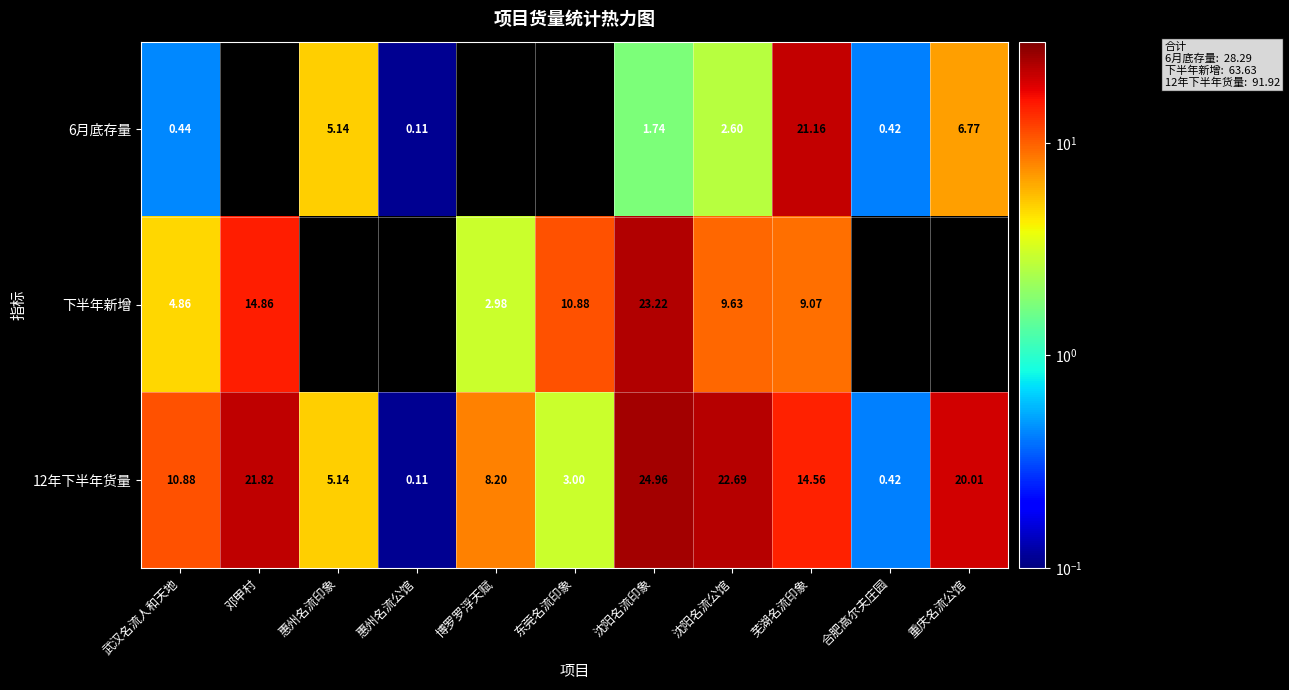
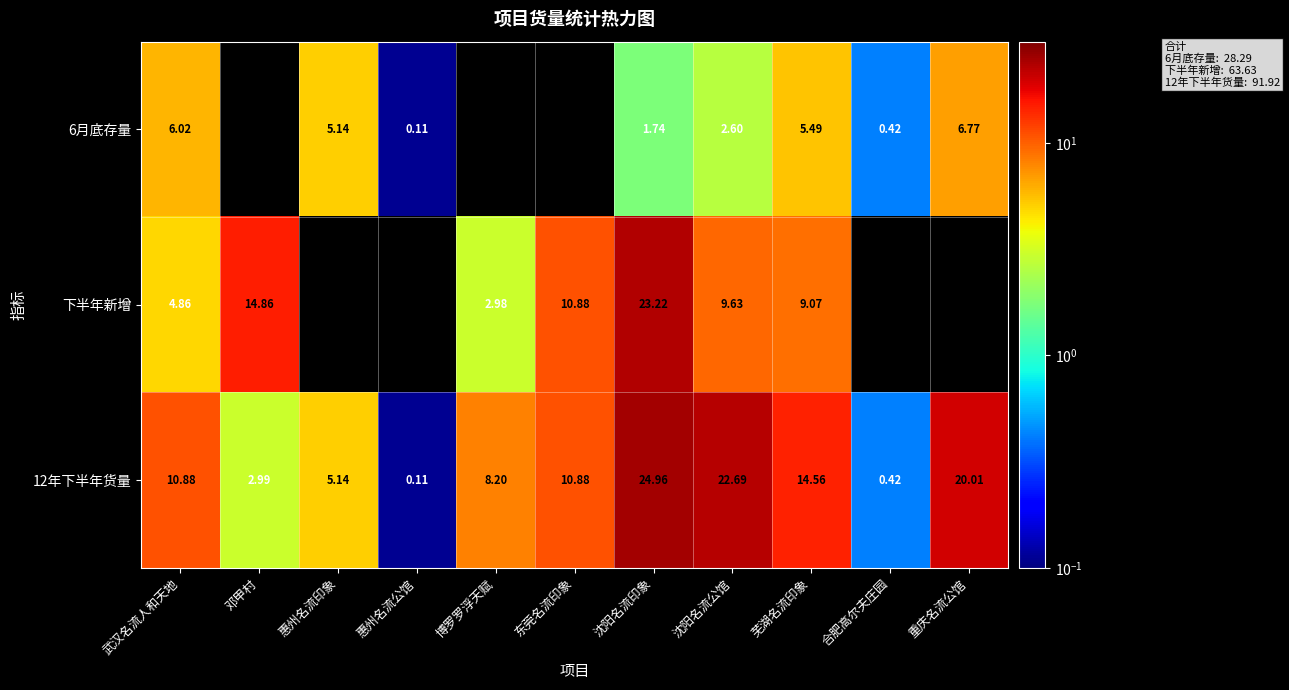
6月底存量, 武汉名流人和天地: 0.44 -> 6.02
6月底存量, 芜湖名流印象: 21.16 -> 5.49
12年下半年货量, 邓甲村: 21.82 -> 2.99
12年下半年货量, 东莞名流印象: 3.00 -> 10.88
